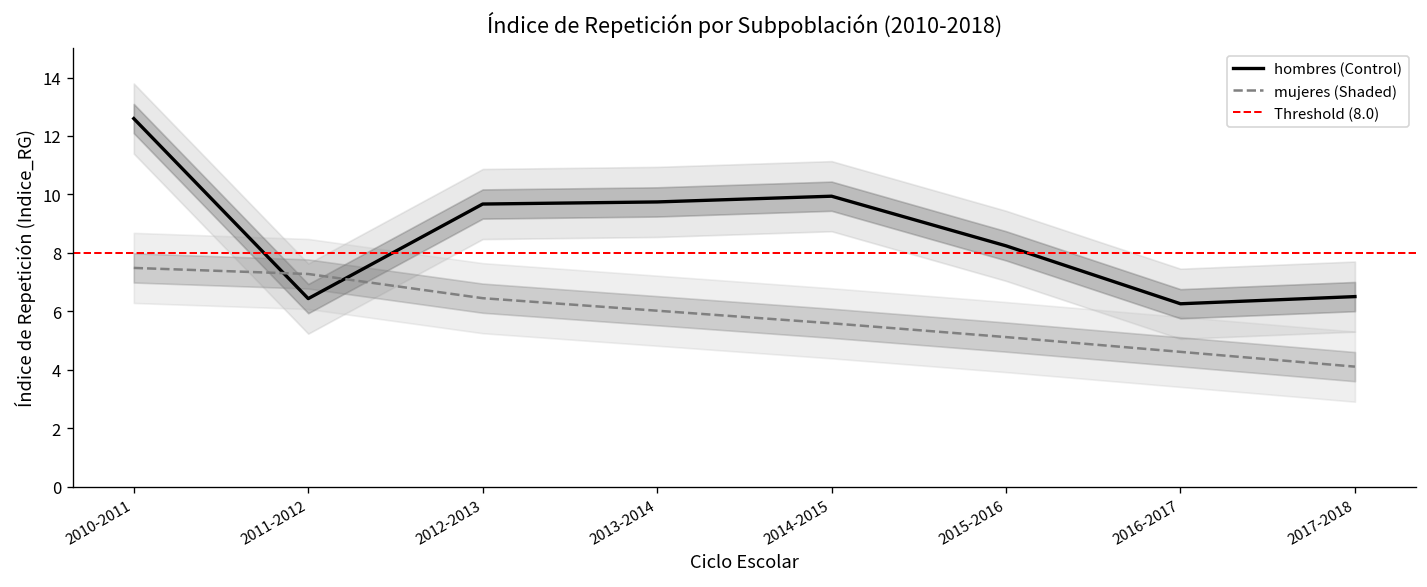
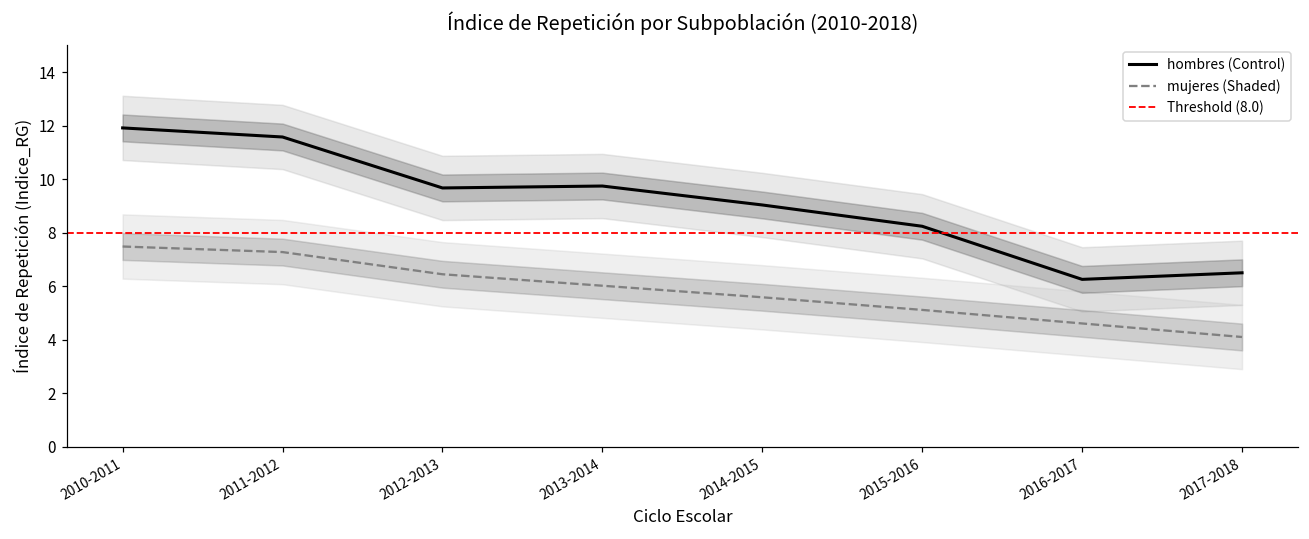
hombres (Control), 2010-2011: 12.6 -> 11.9
hombres (Control), 2011-2012: 6.4 -> 11.6
hombres (Control), 2014-2015: 9.9 -> 9.0
